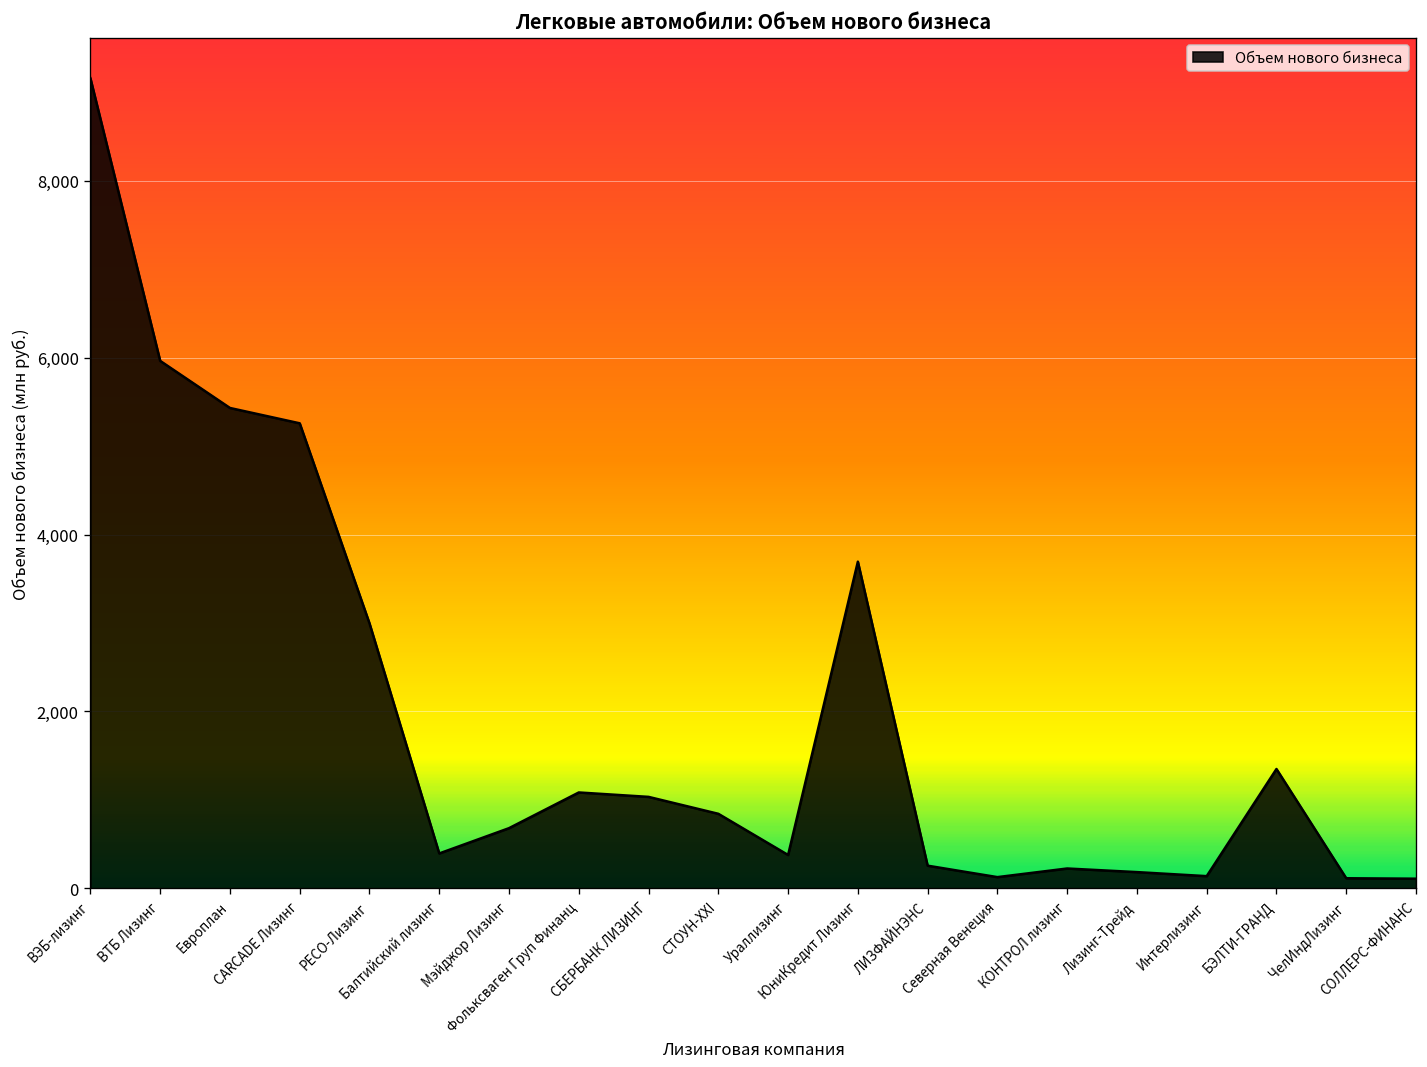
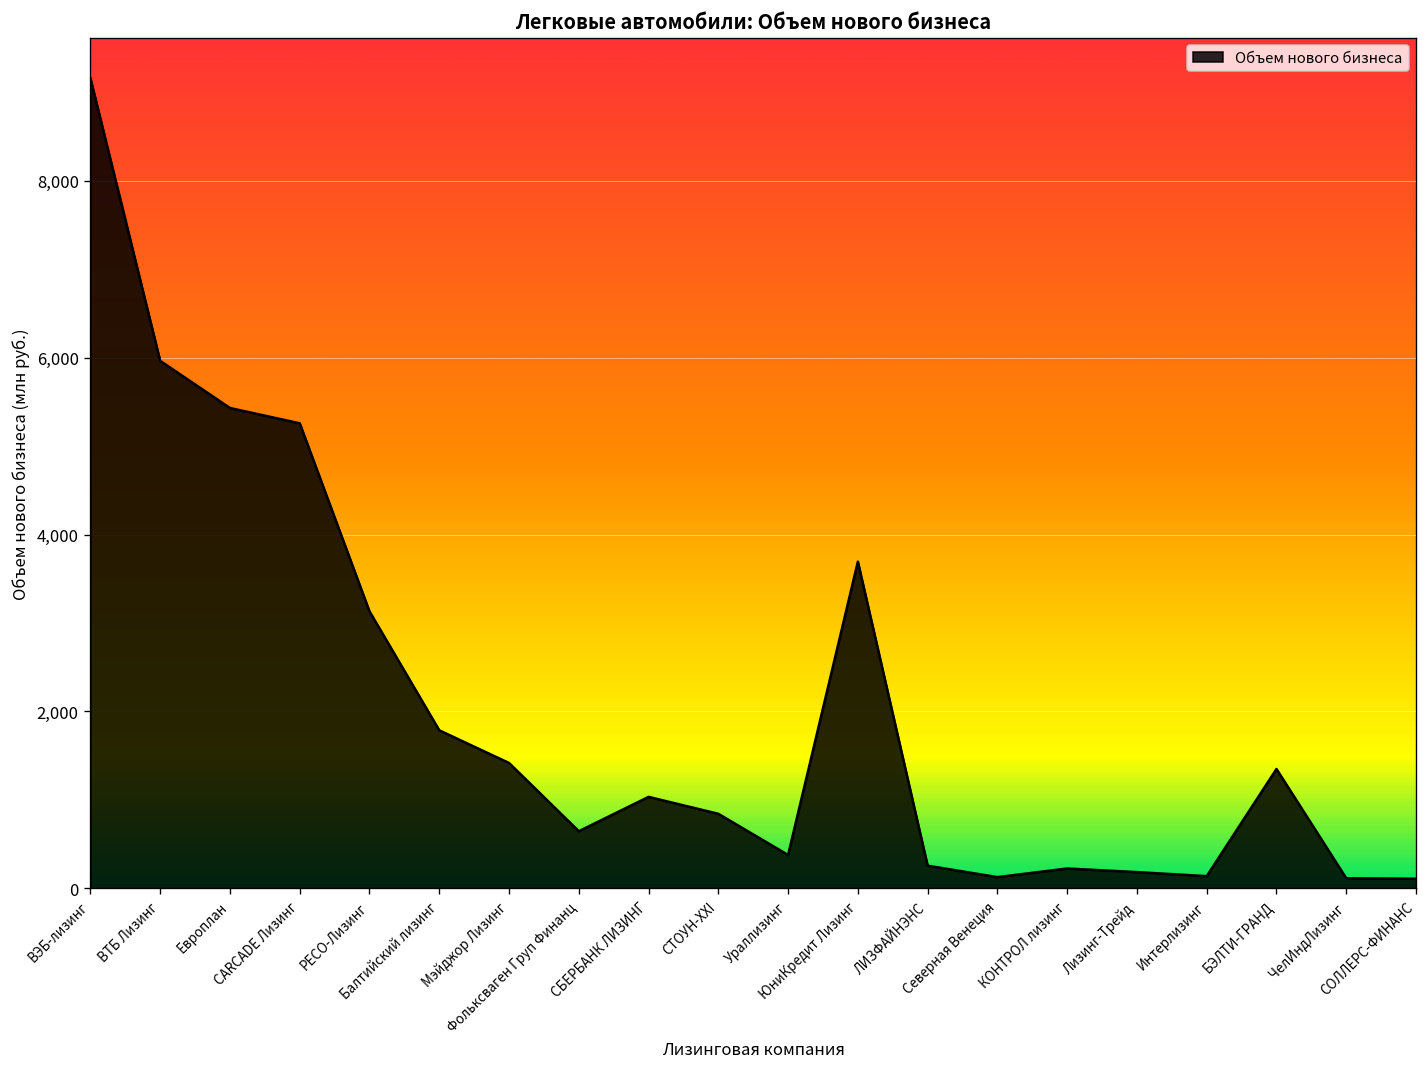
РЕСО-Лизинг: 3,000 -> 3,100
Балтийский лизинг: 400 -> 1,800
Мэйджор Лизинг: 700 -> 1,400
Фольксваген Груп Финанц: 1,100 -> 600
